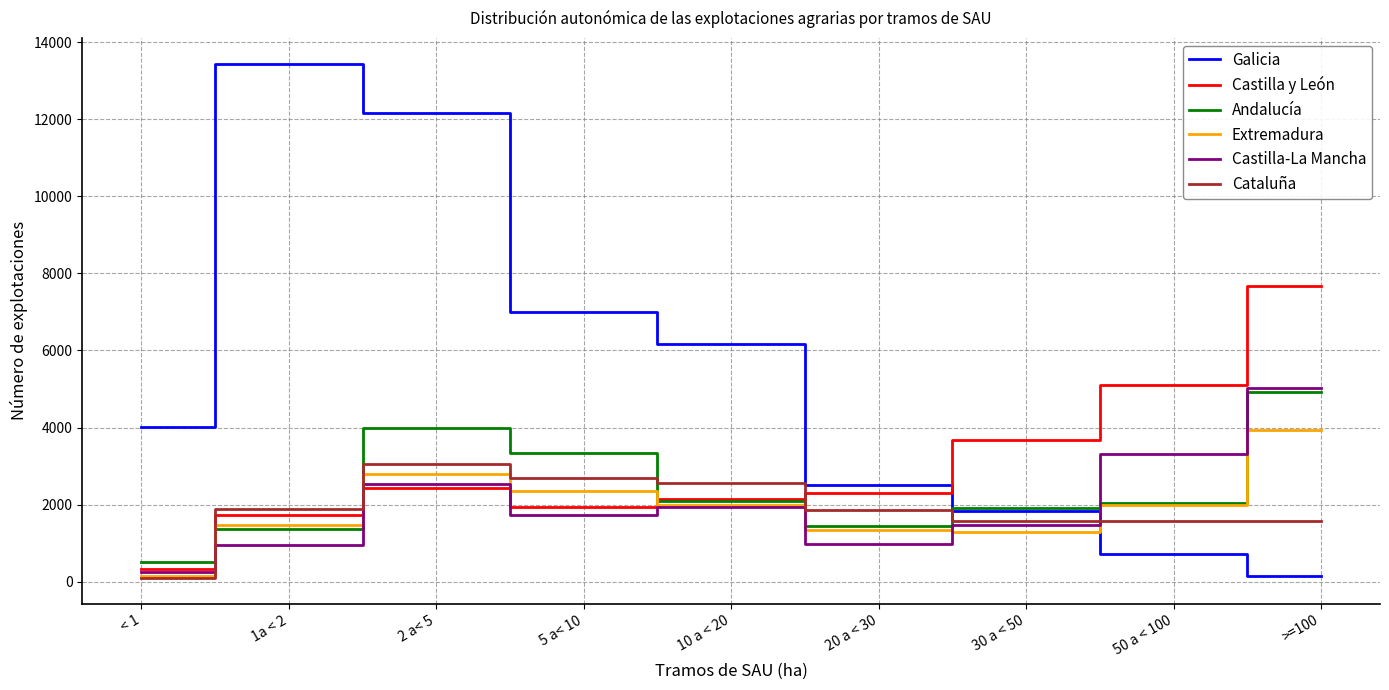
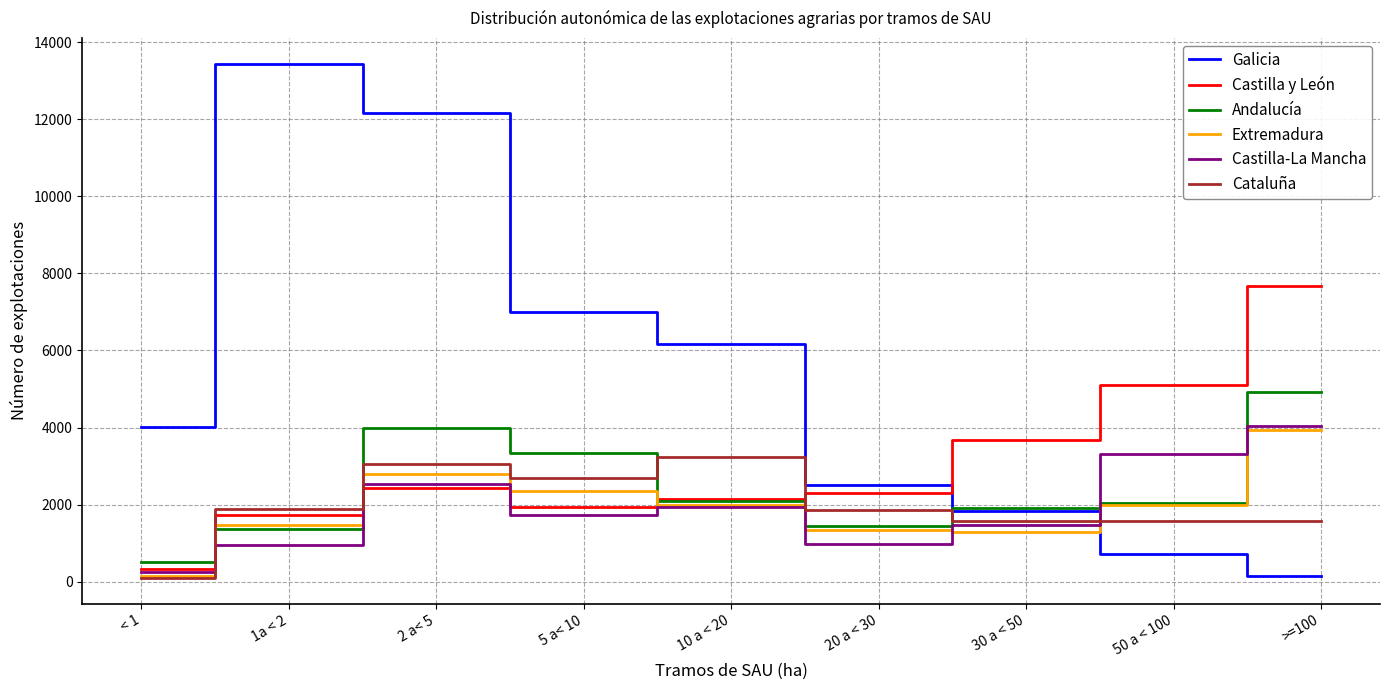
Cataluña, 10 a < 20: 2600 -> 3200
Castilla-La Mancha, >=100: 5000 -> 4000
